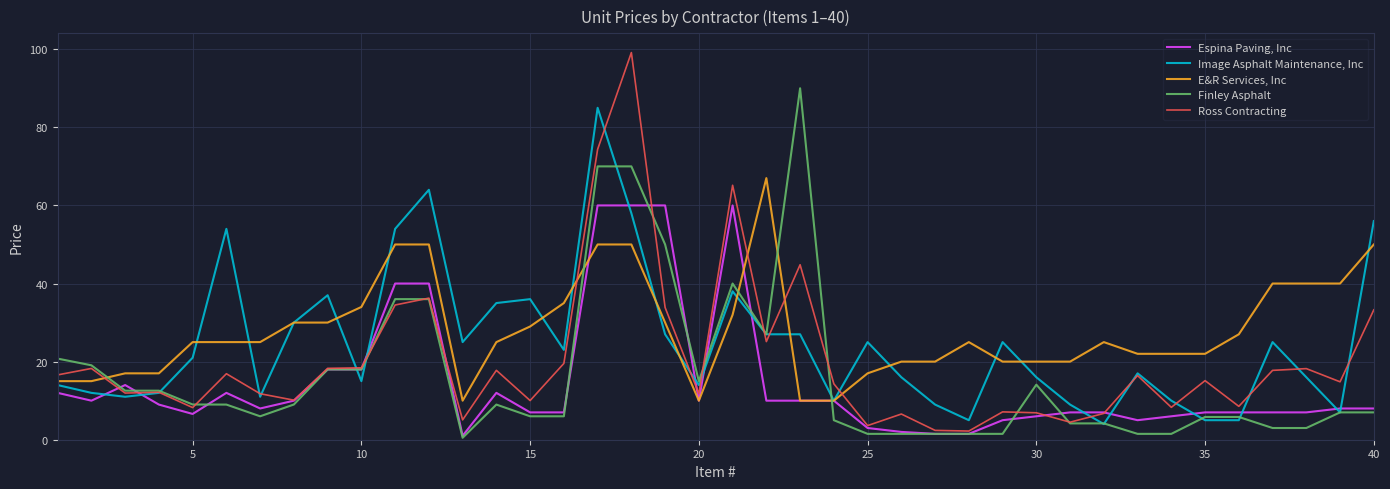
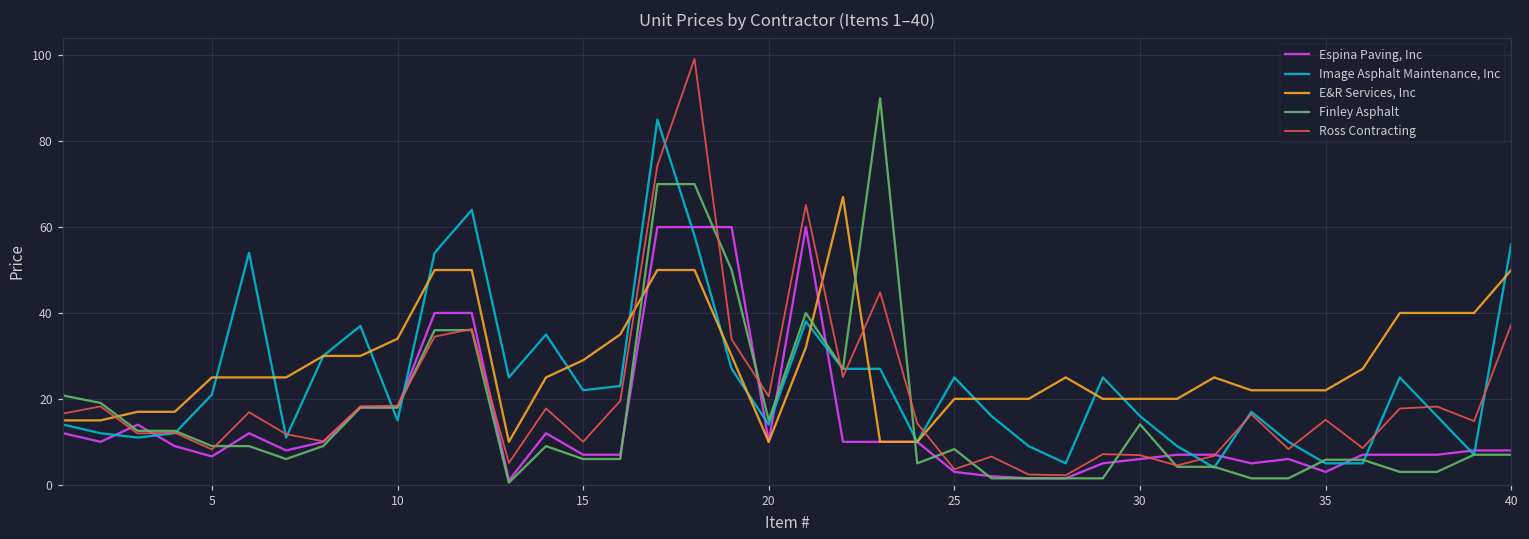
Image Asphalt Maintenance, Inc, 15: 36 -> 22
Ross Contracting, 20: 12 -> 21
E&R Services, Inc, 25: 17 -> 20
Finley Asphalt, 25: 2 -> 8
Espina Paving, Inc, 35: 7 -> 3
Ross Contracting, 40: 33 -> 37
